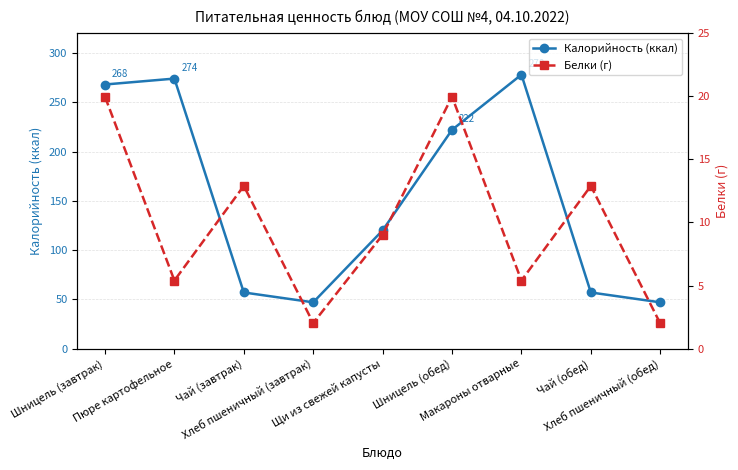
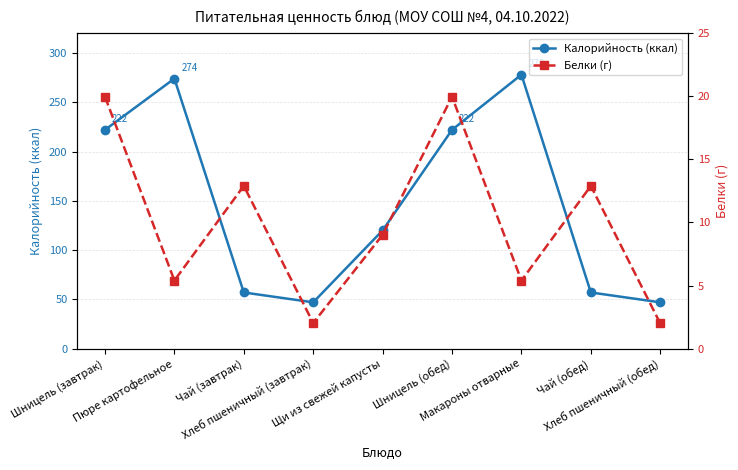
Калорийность (ккал), Шницель (завтрак): 268 -> 222
